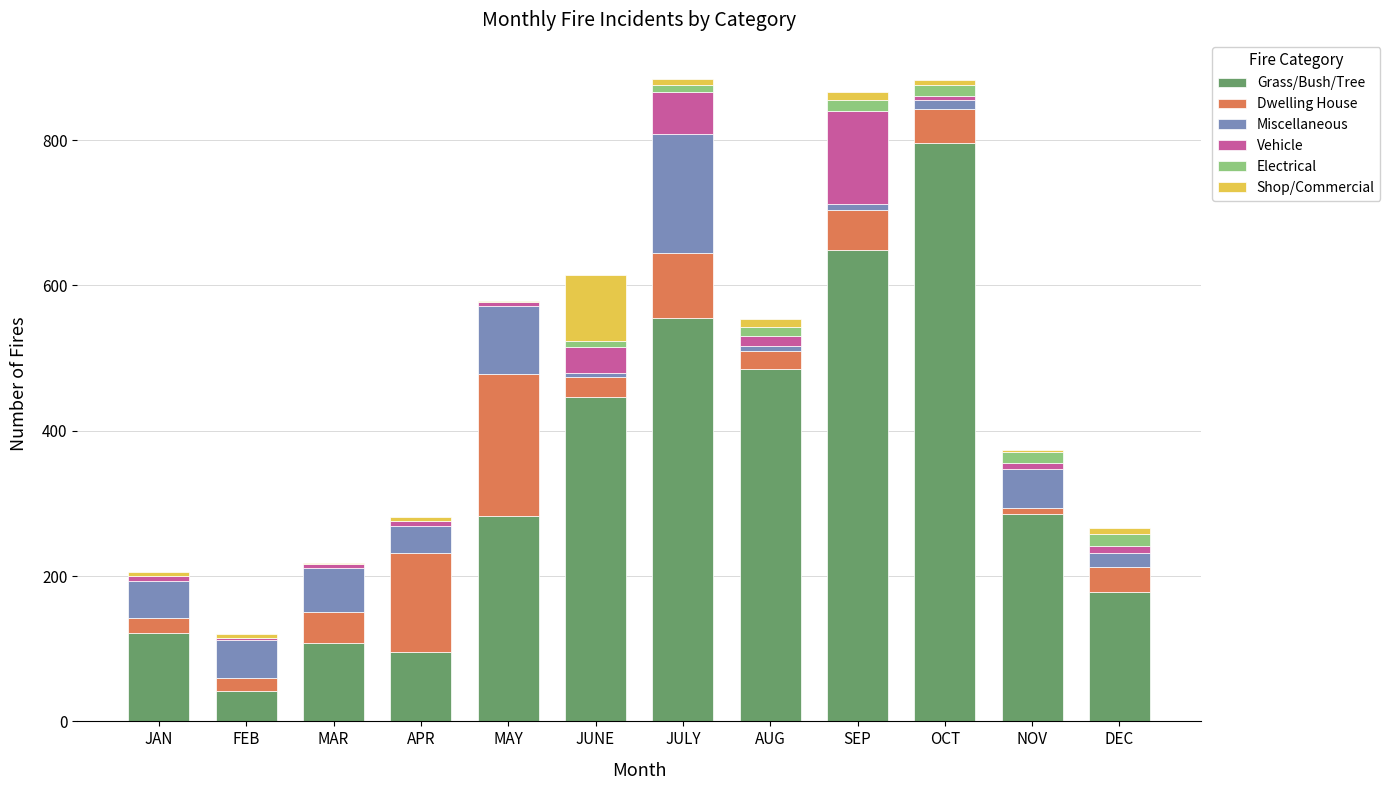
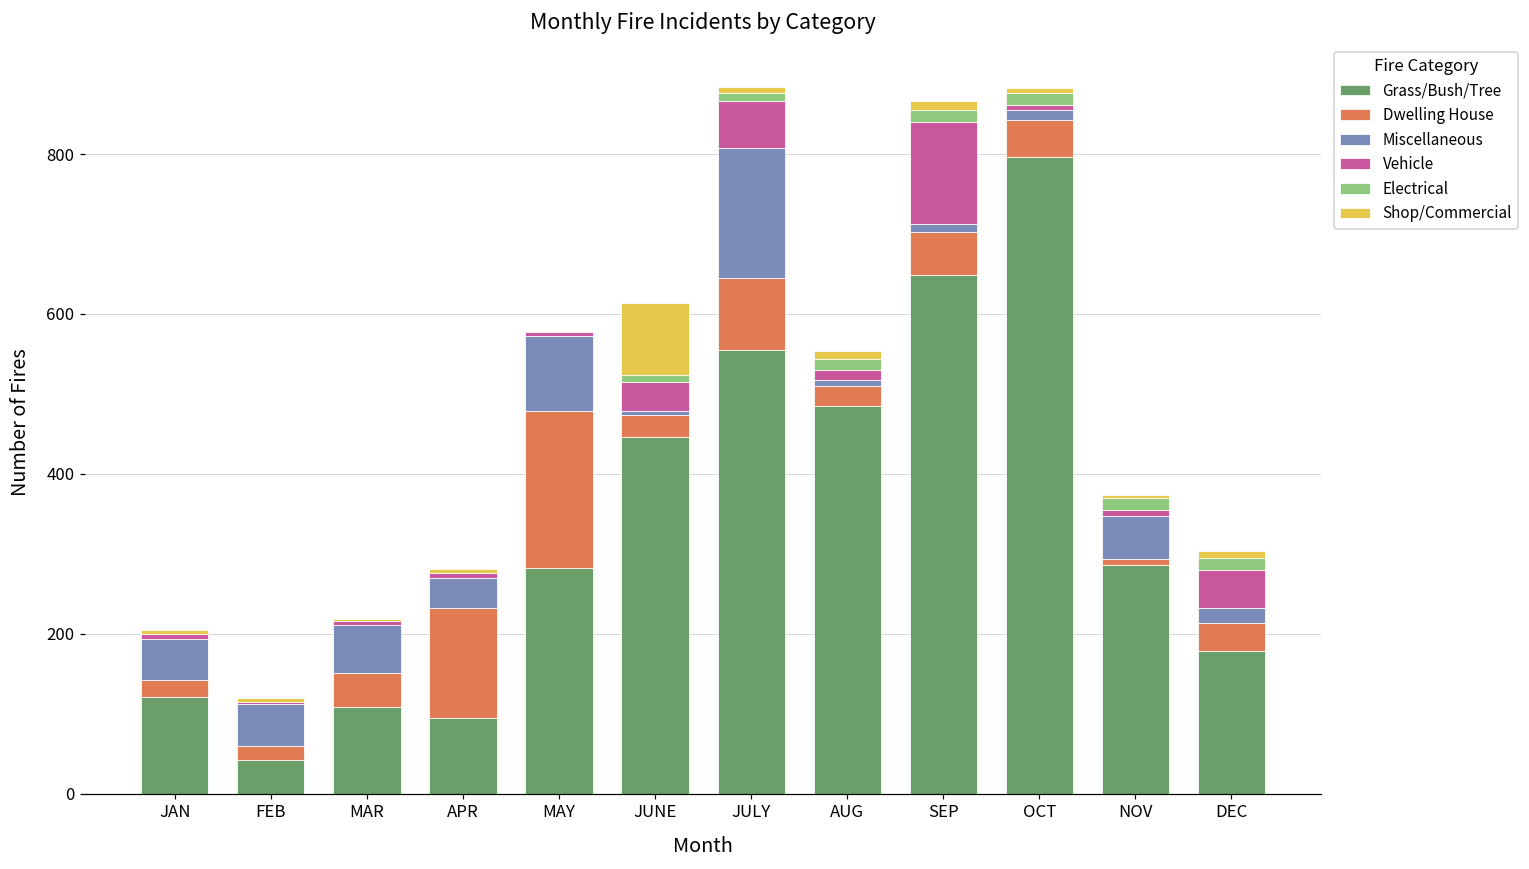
Vehicle, DEC: 10 -> 50
